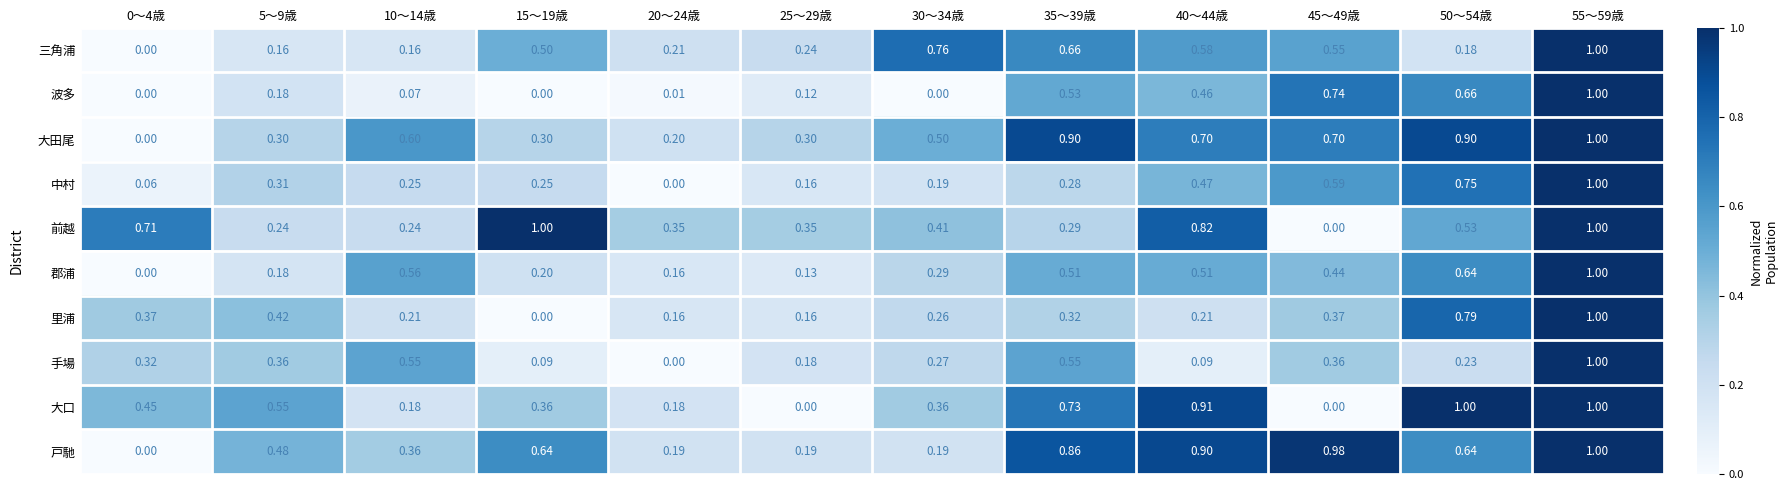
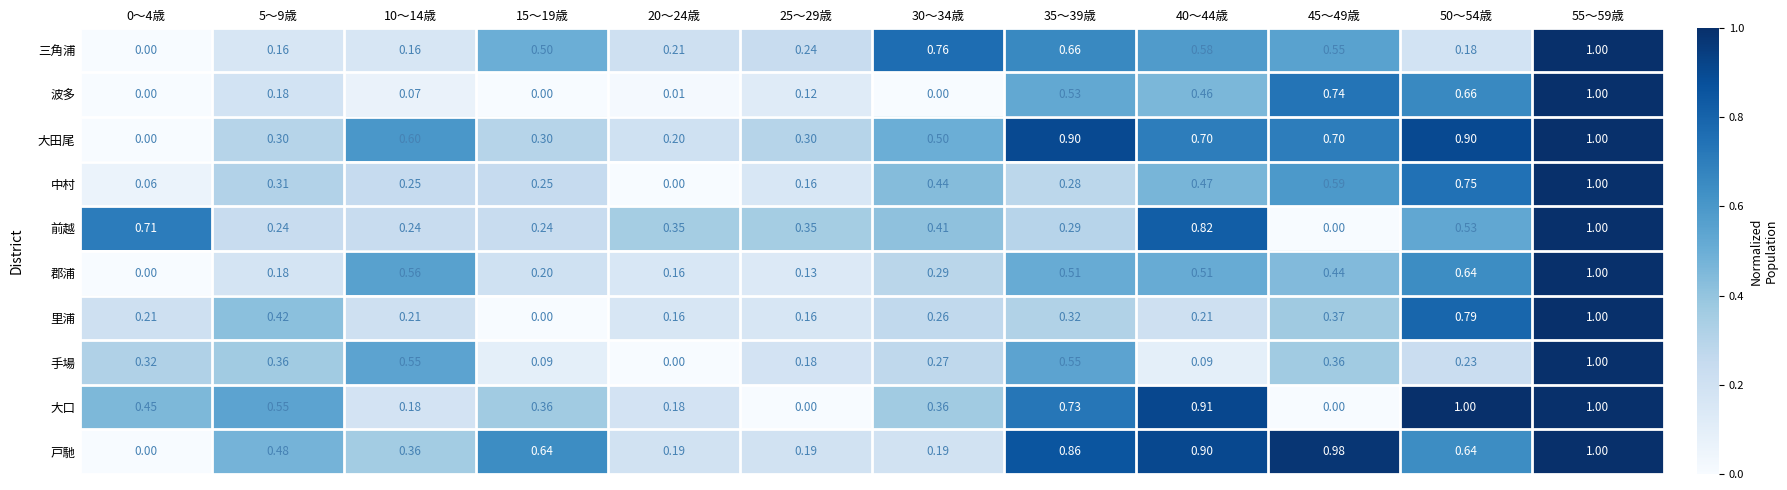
中村, 30～34歳: 0.19 -> 0.44
前越, 15～19歳: 1.00 -> 0.24
里浦, 0～4歳: 0.37 -> 0.21
